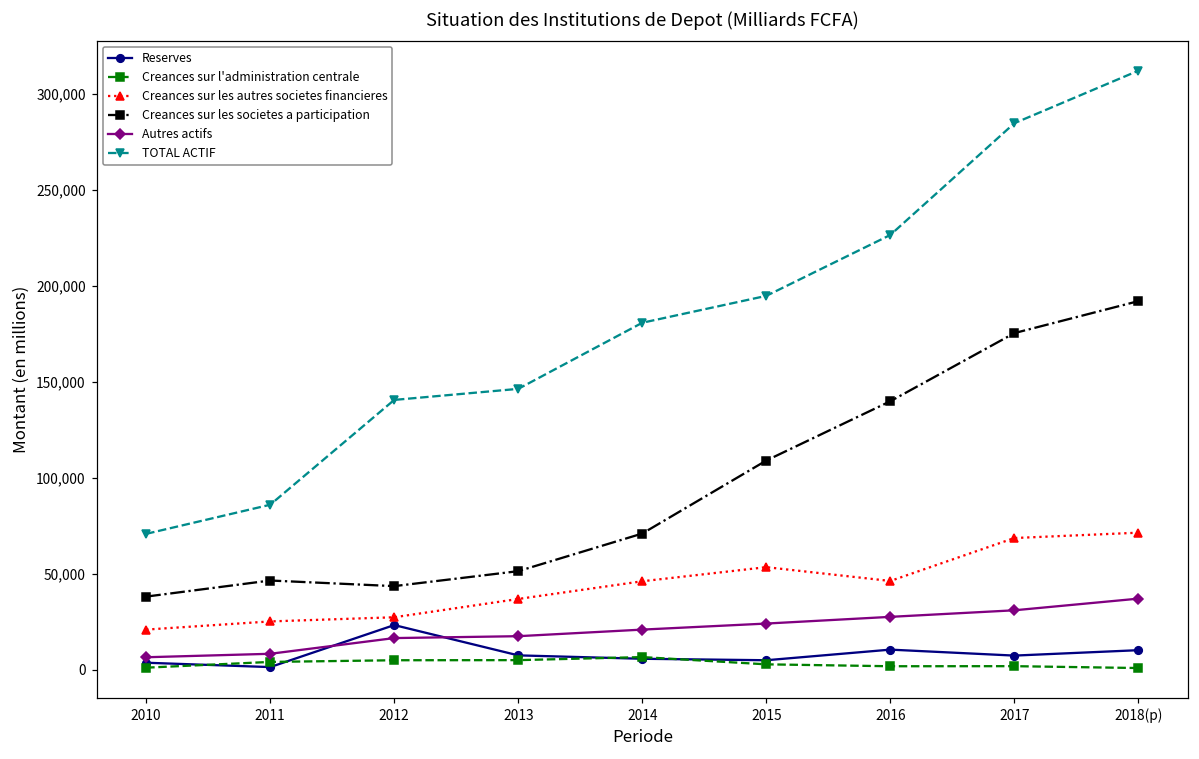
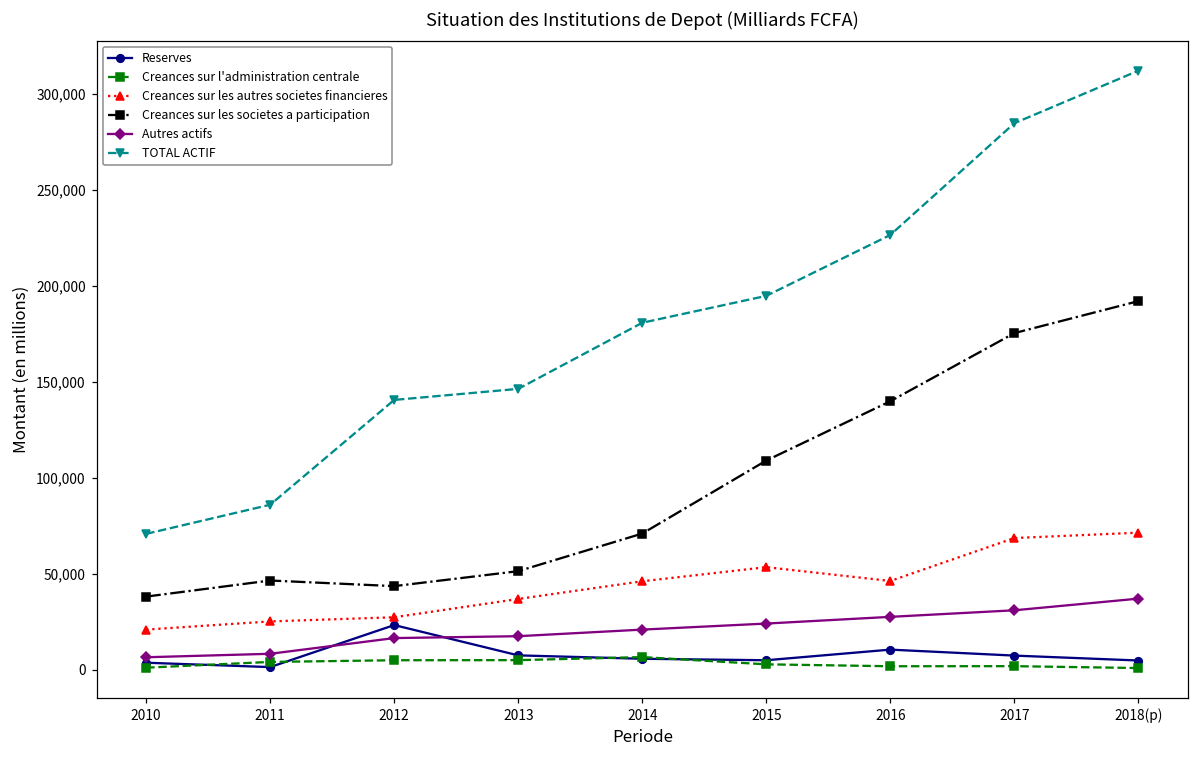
Reserves, 2018(p): 10,000 -> 5,000
